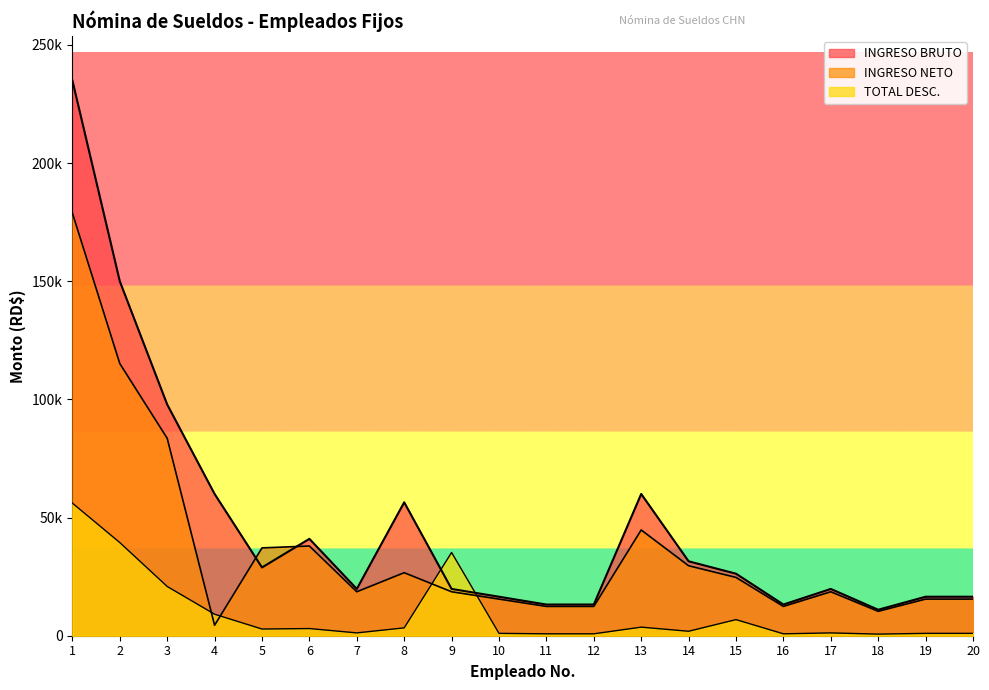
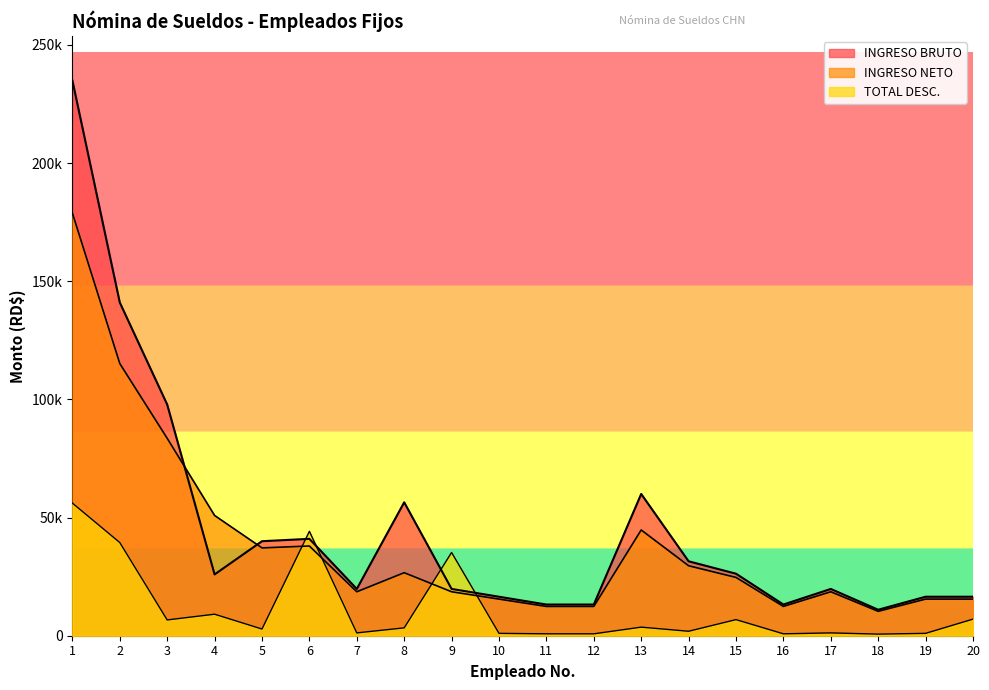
INGRESO BRUTO, 2: 150000 -> 141000
TOTAL DESC., 3: 21000 -> 7000
INGRESO BRUTO, 4: 60000 -> 26000
INGRESO NETO, 4: 4000 -> 51000
INGRESO BRUTO, 5: 29000 -> 40000
TOTAL DESC., 6: 3000 -> 44000
TOTAL DESC., 20: 1000 -> 7000
